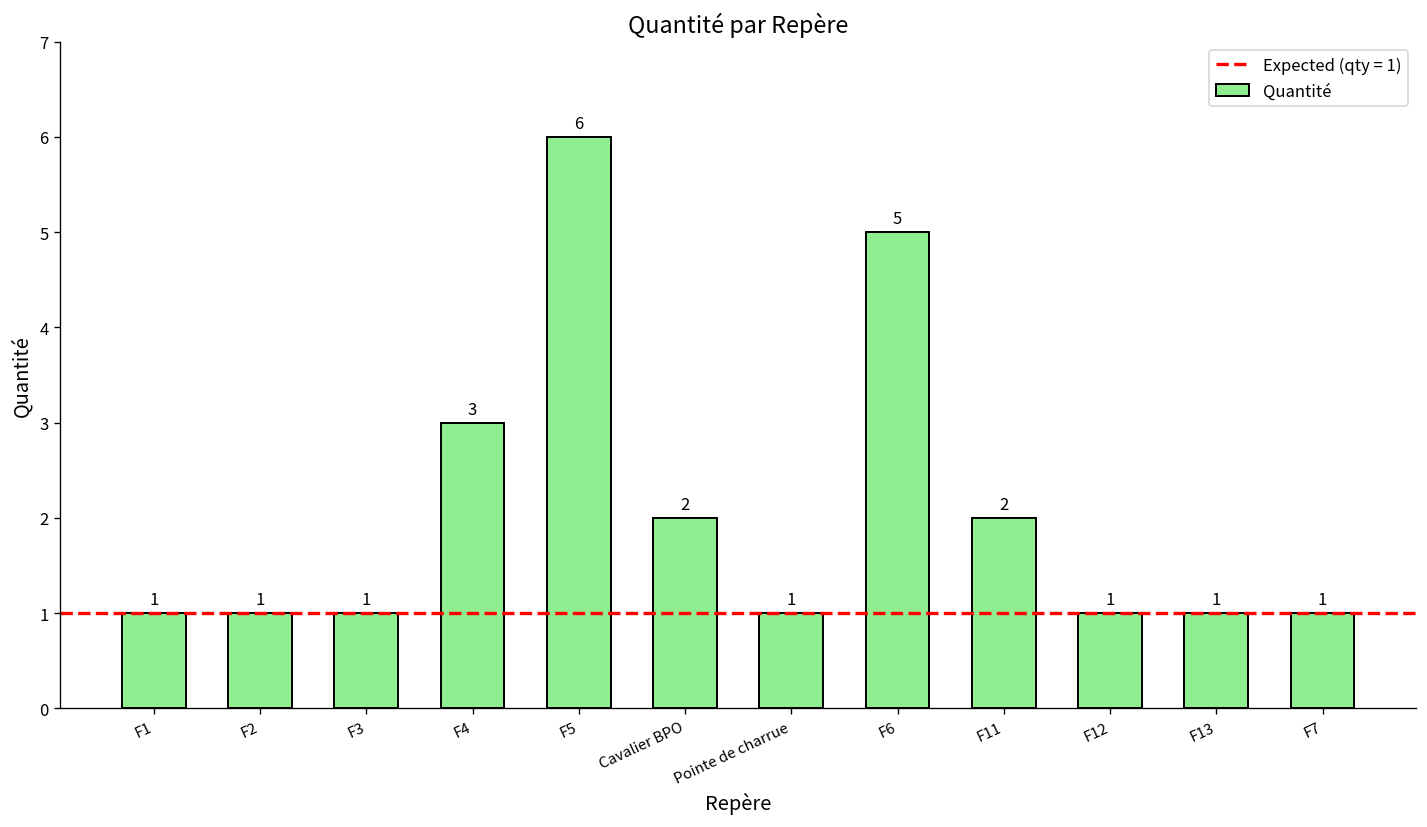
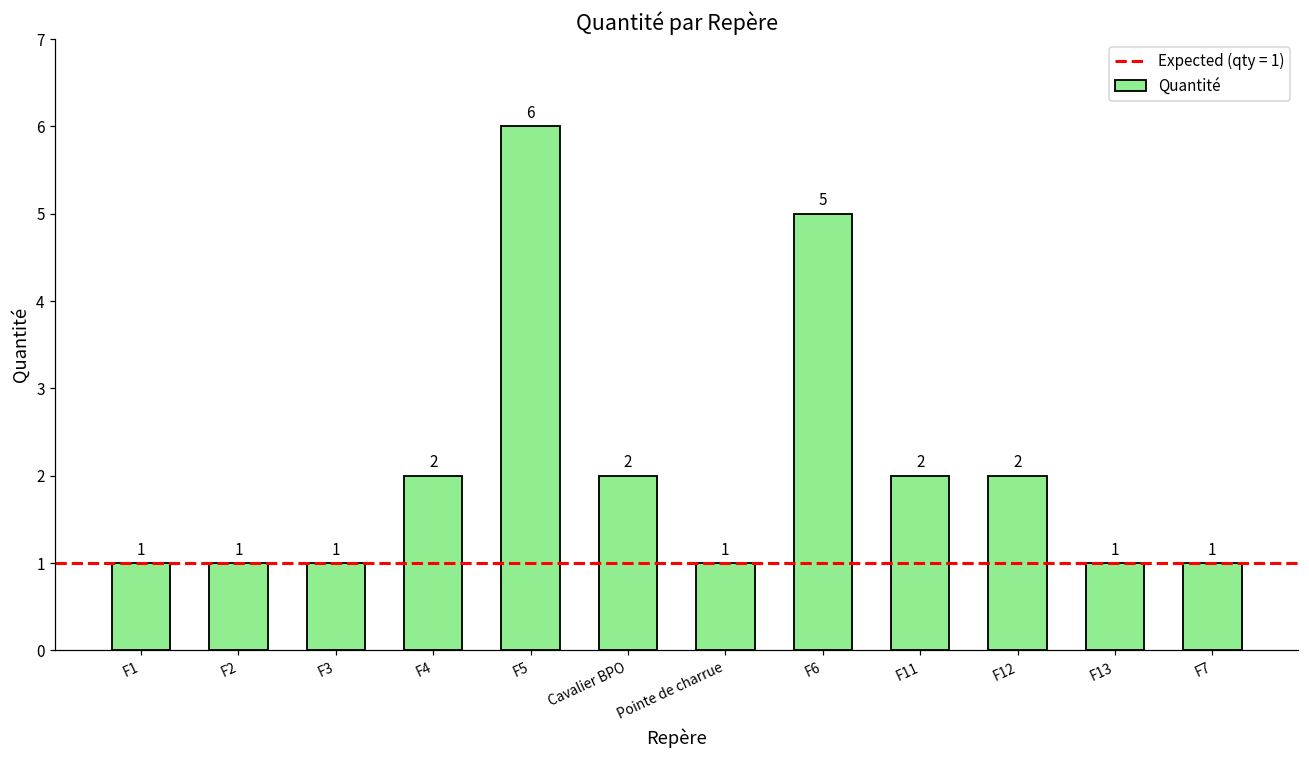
F4: 3 -> 2
F12: 1 -> 2
